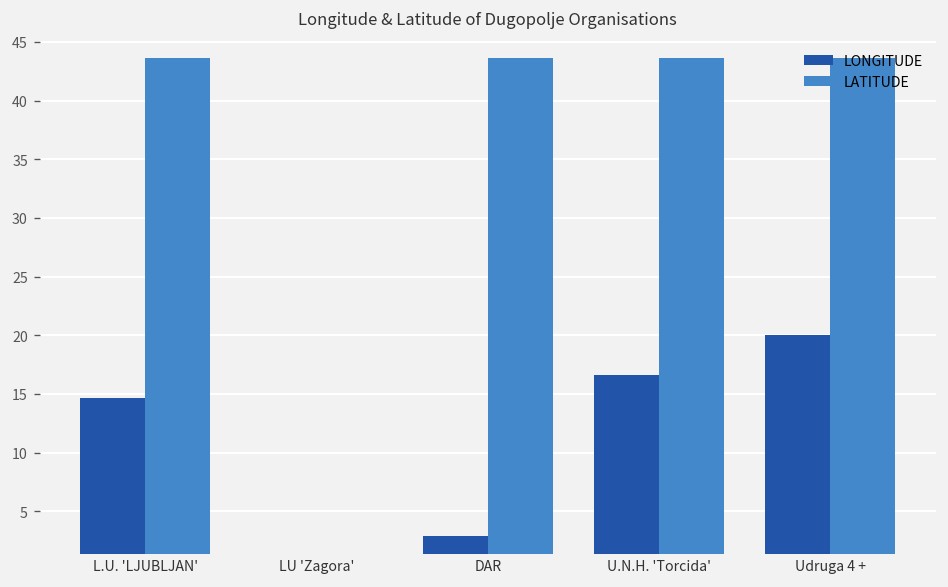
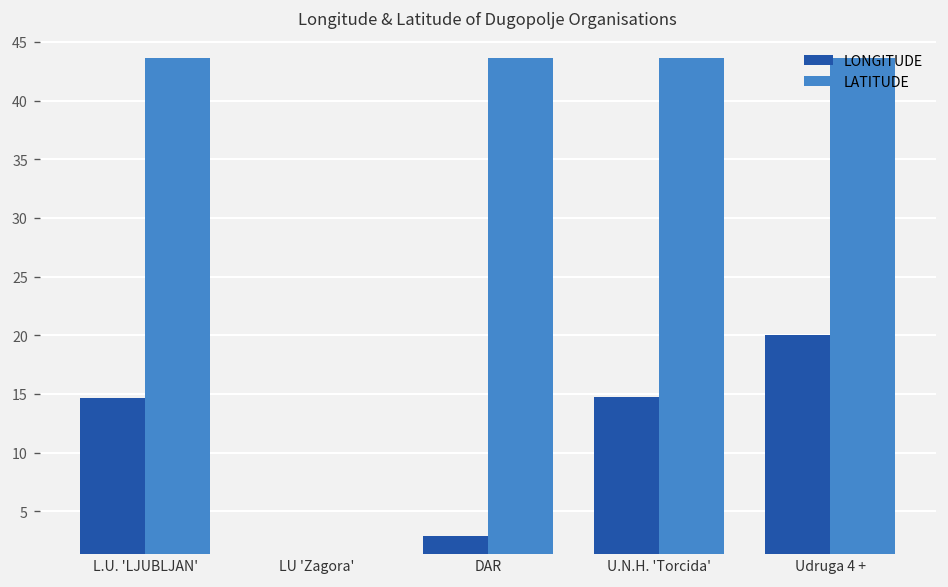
LONGITUDE, U.N.H. 'Torcida': 17 -> 15
